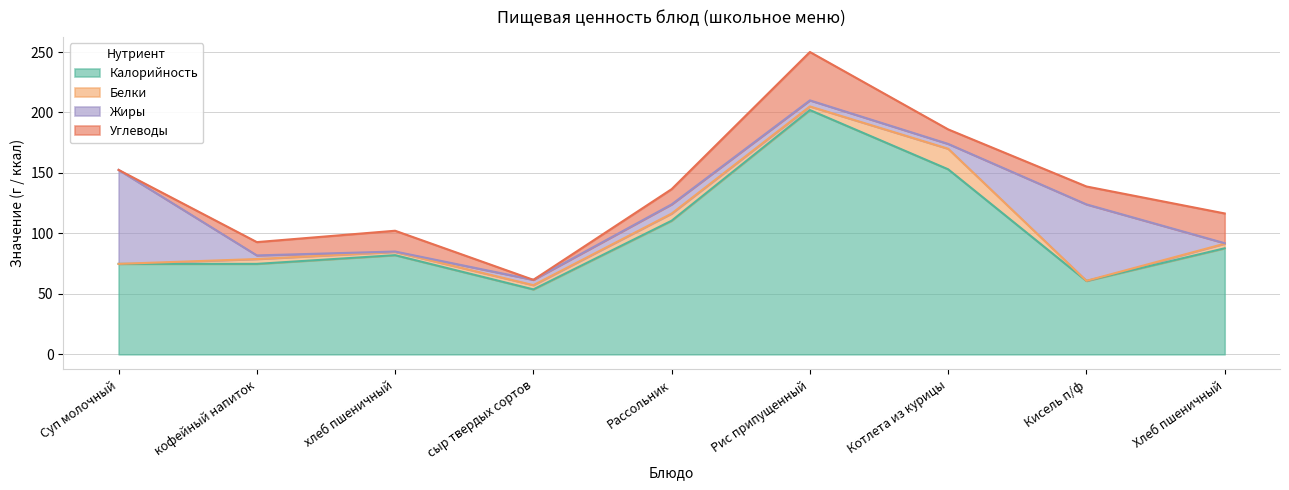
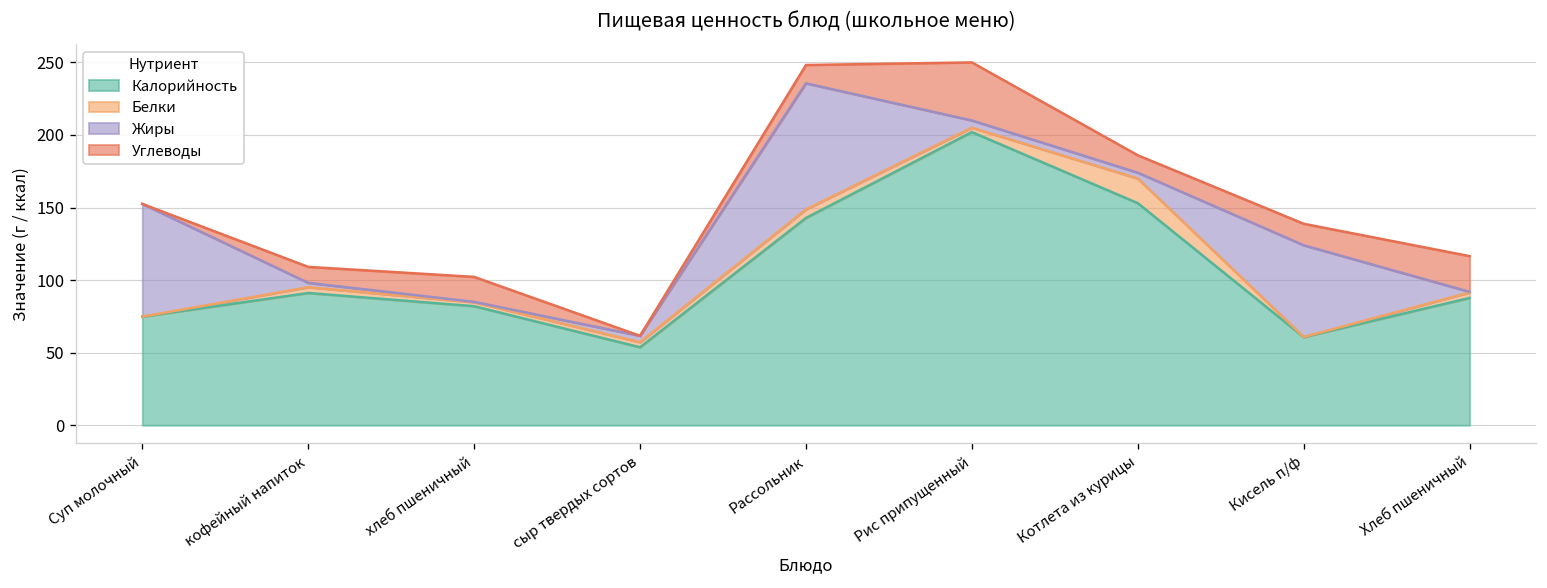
Калорийность, кофейный напиток: 75 -> 91
Калорийность, Рассольник: 111 -> 143
Жиры, Рассольник: 8 -> 87
